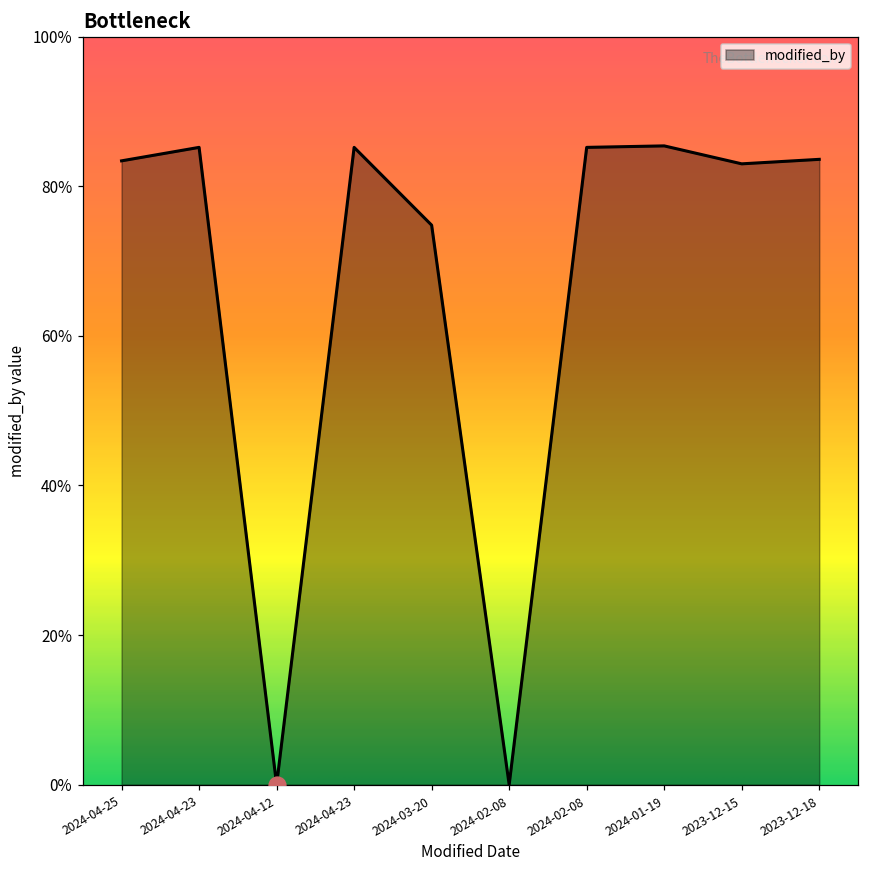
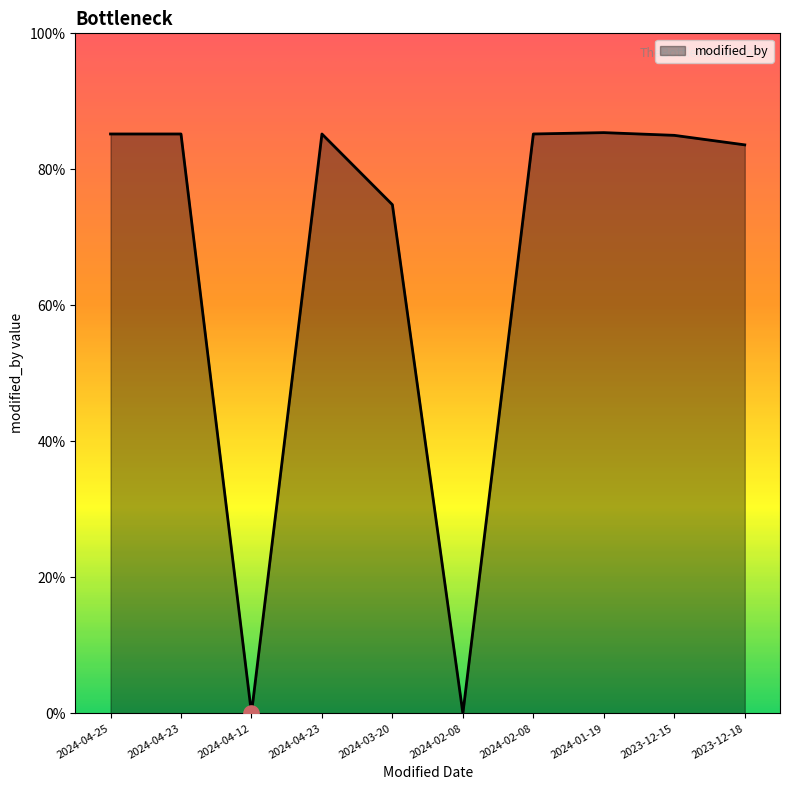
modified_by, 2024-04-25: 83% -> 85%
modified_by, 2023-12-15: 83% -> 85%
